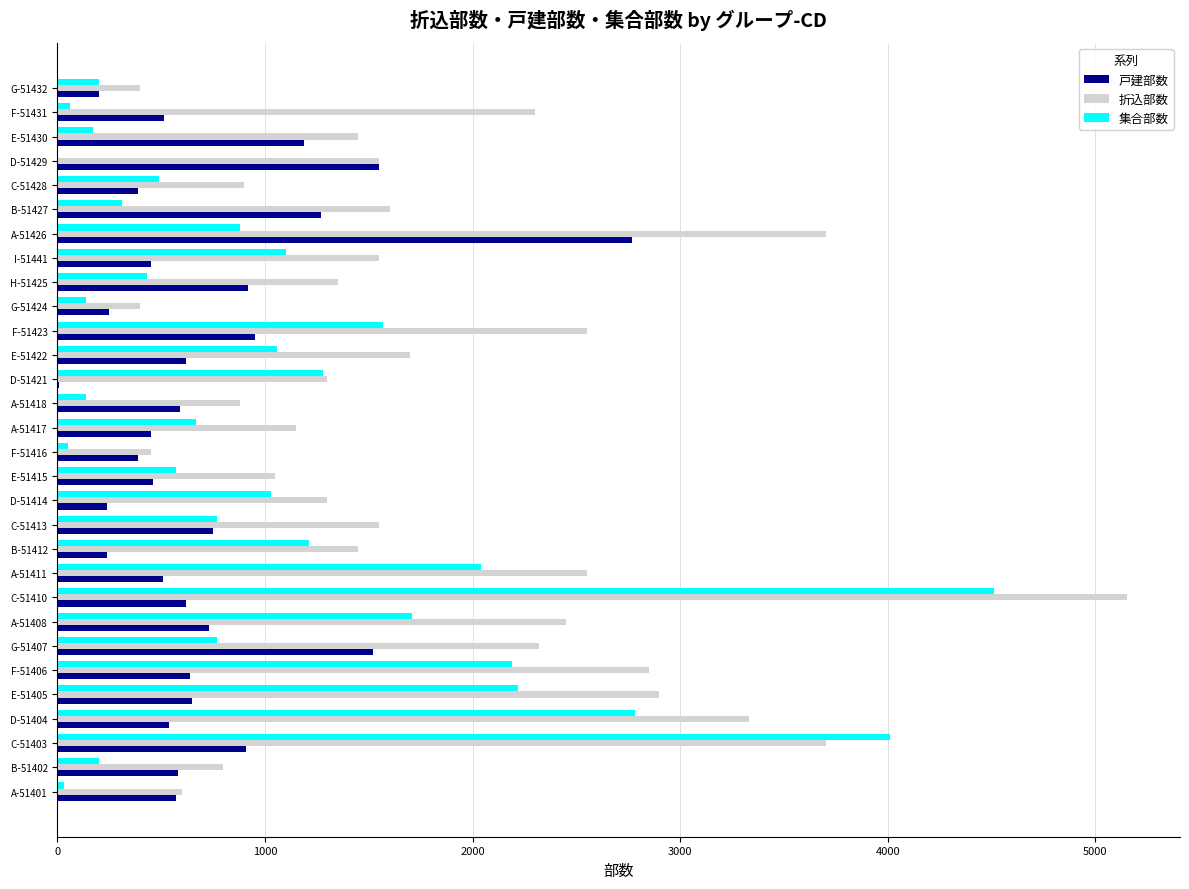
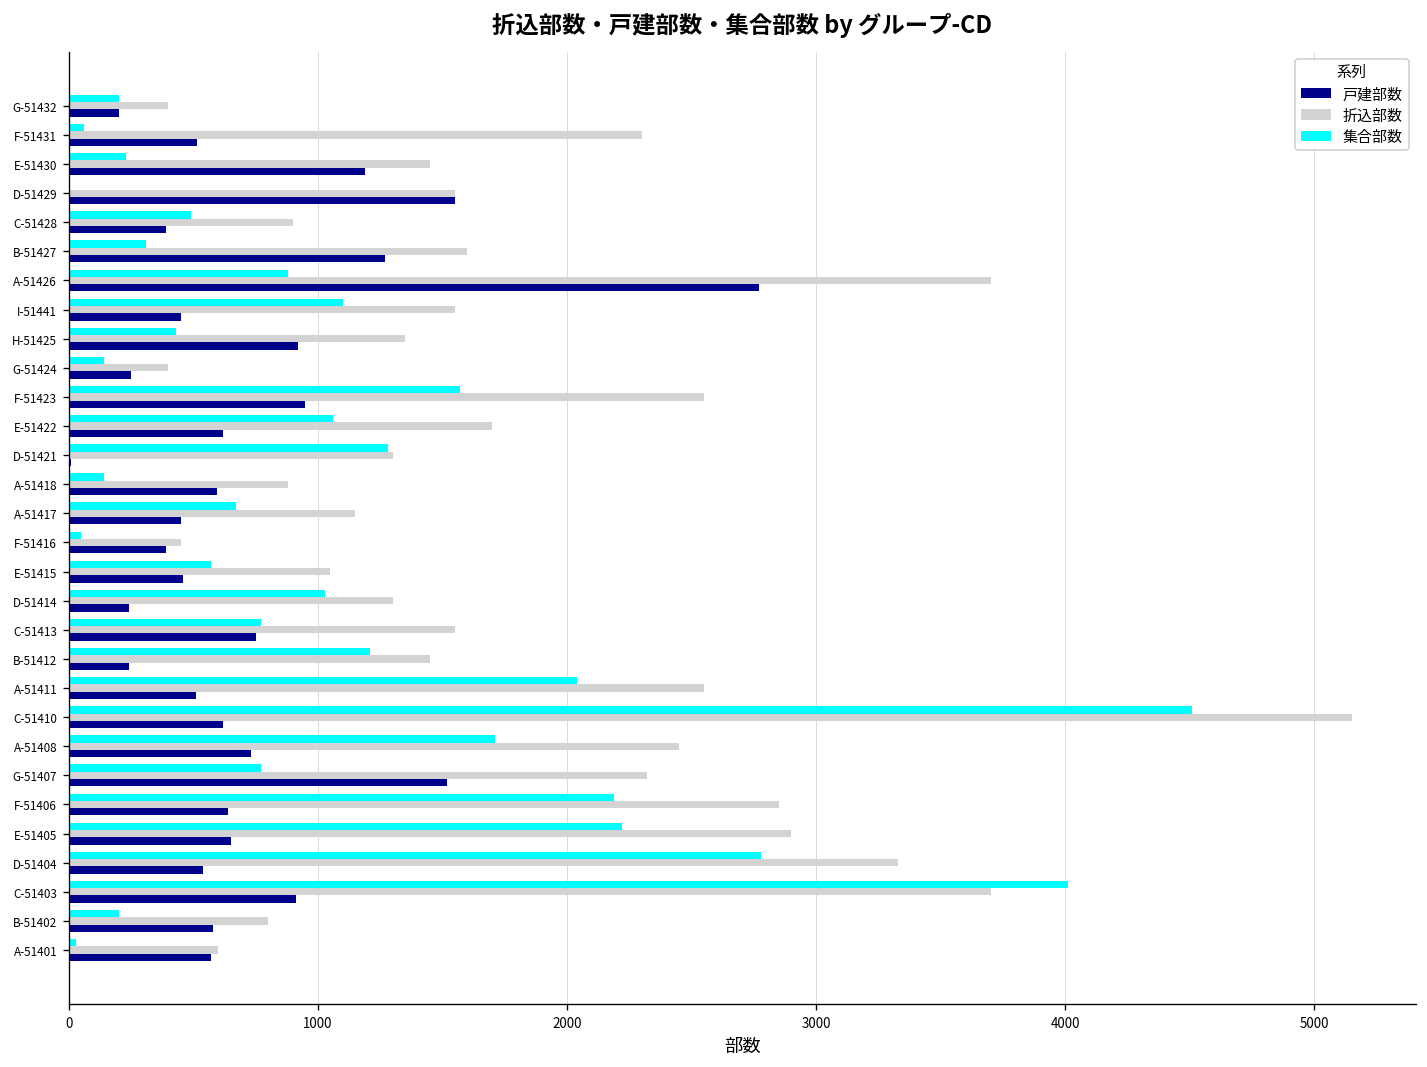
集合部数, E-51430: 170 -> 230
